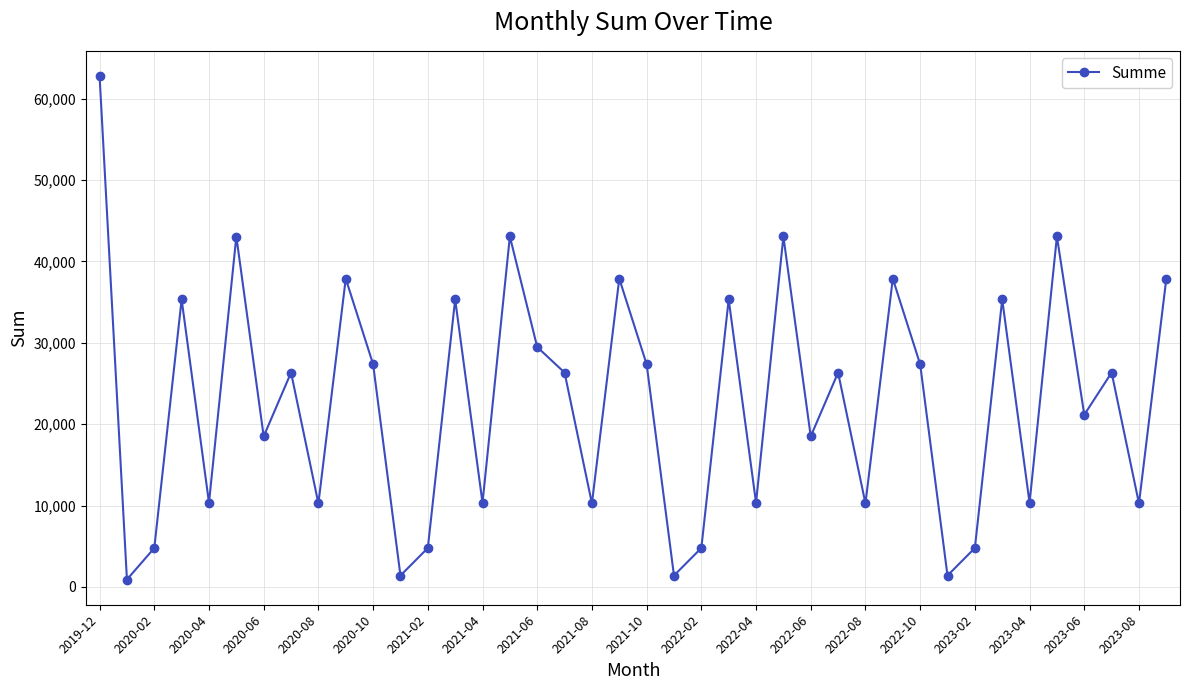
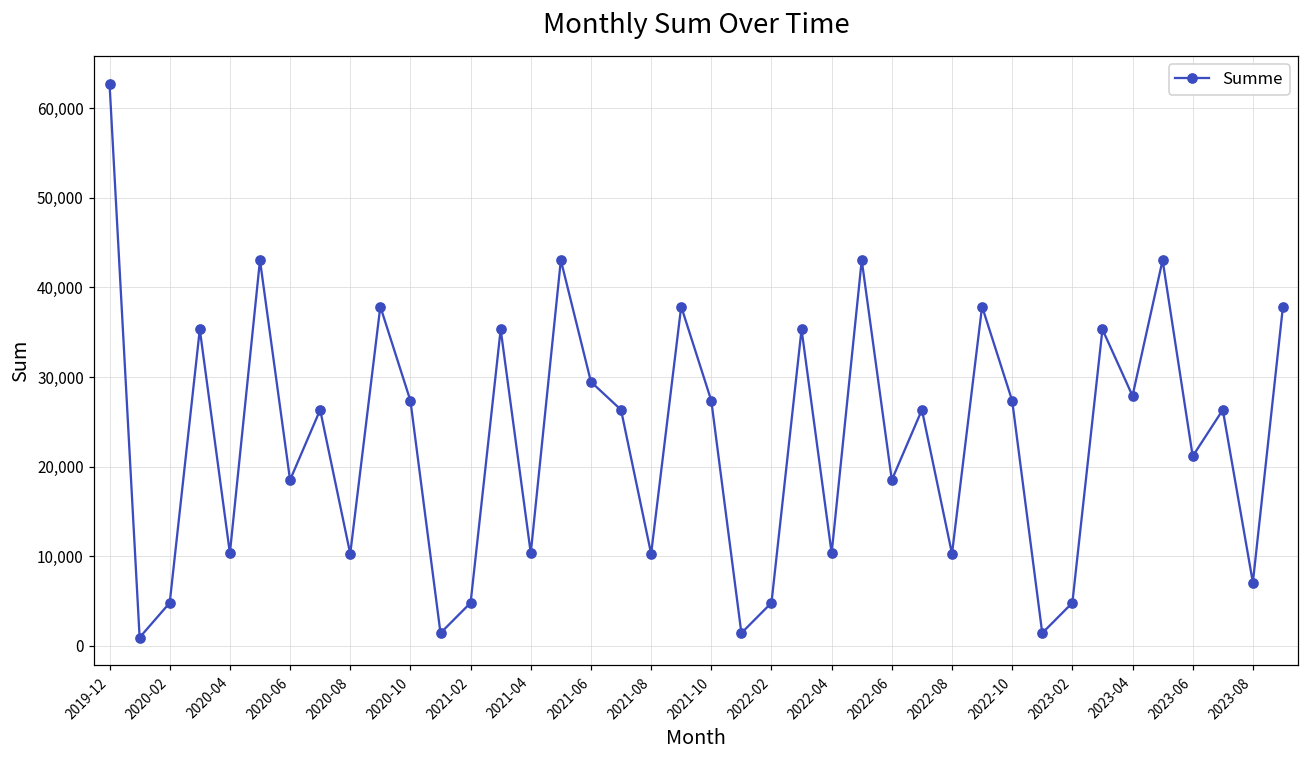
2023-04: 10,000 -> 28,000
2023-08: 10,000 -> 7,000
